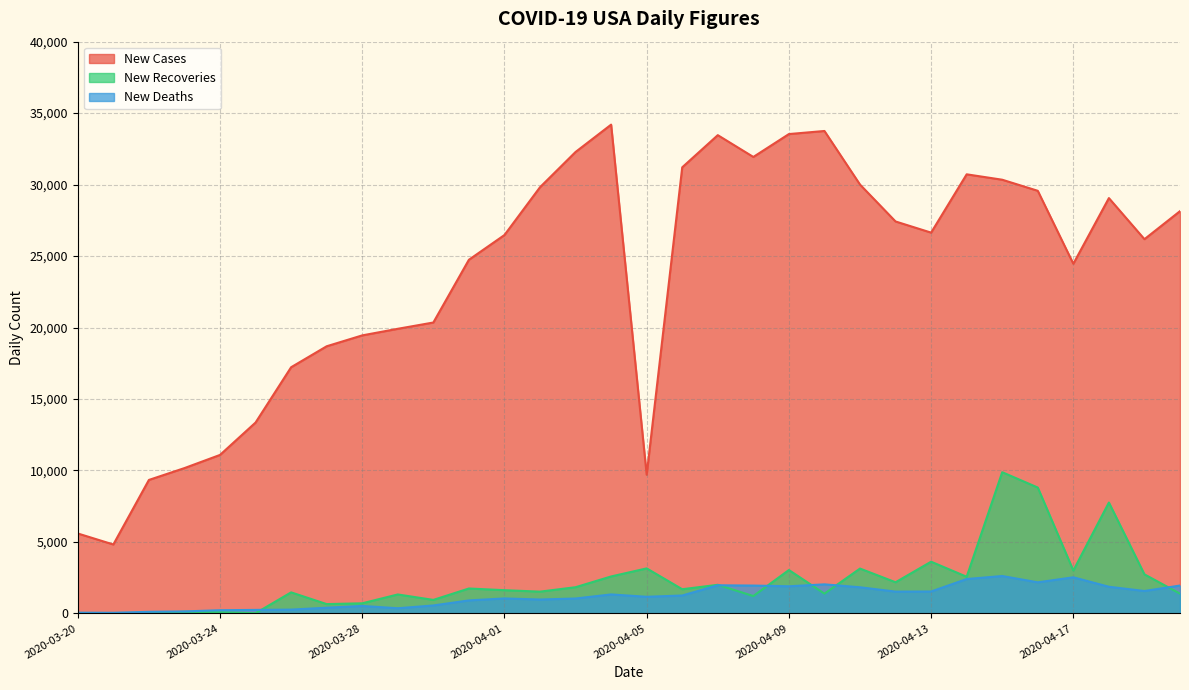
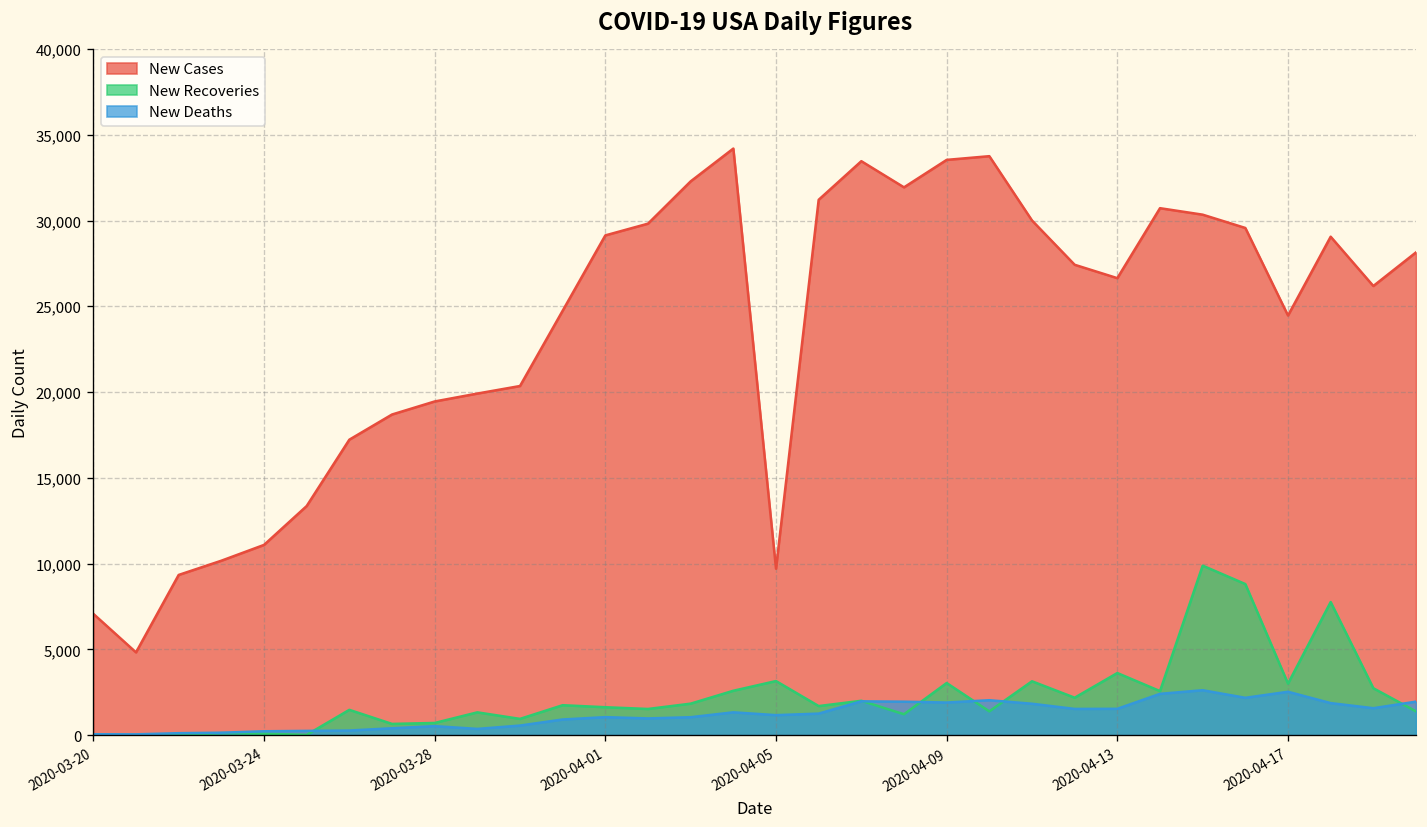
New Cases, 2020-03-20: 5,600 -> 7,100
New Cases, 2020-04-01: 26,500 -> 29,100
